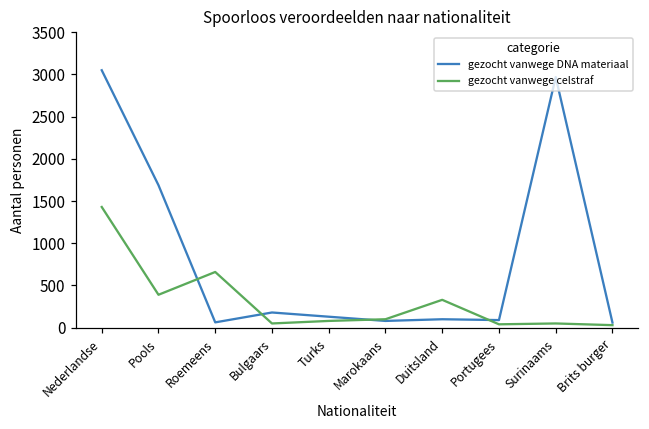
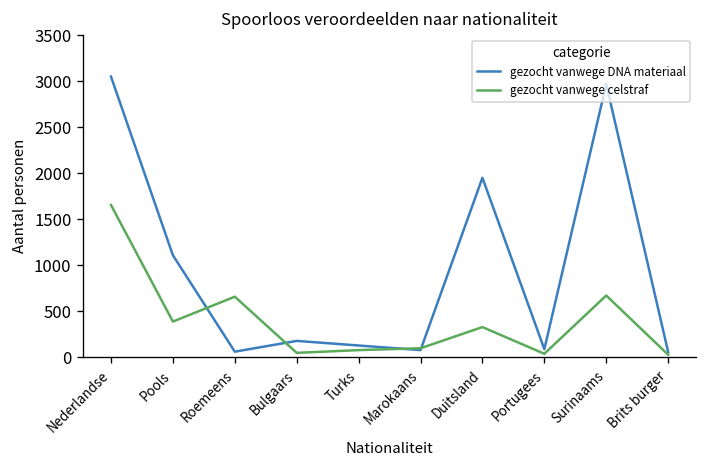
gezocht vanwege celstraf, Nederlandse: 1400 -> 1700
gezocht vanwege DNA materiaal, Pools: 1700 -> 1100
gezocht vanwege DNA materiaal, Duitsland: 100 -> 2000
gezocht vanwege celstraf, Surinaams: 100 -> 700
